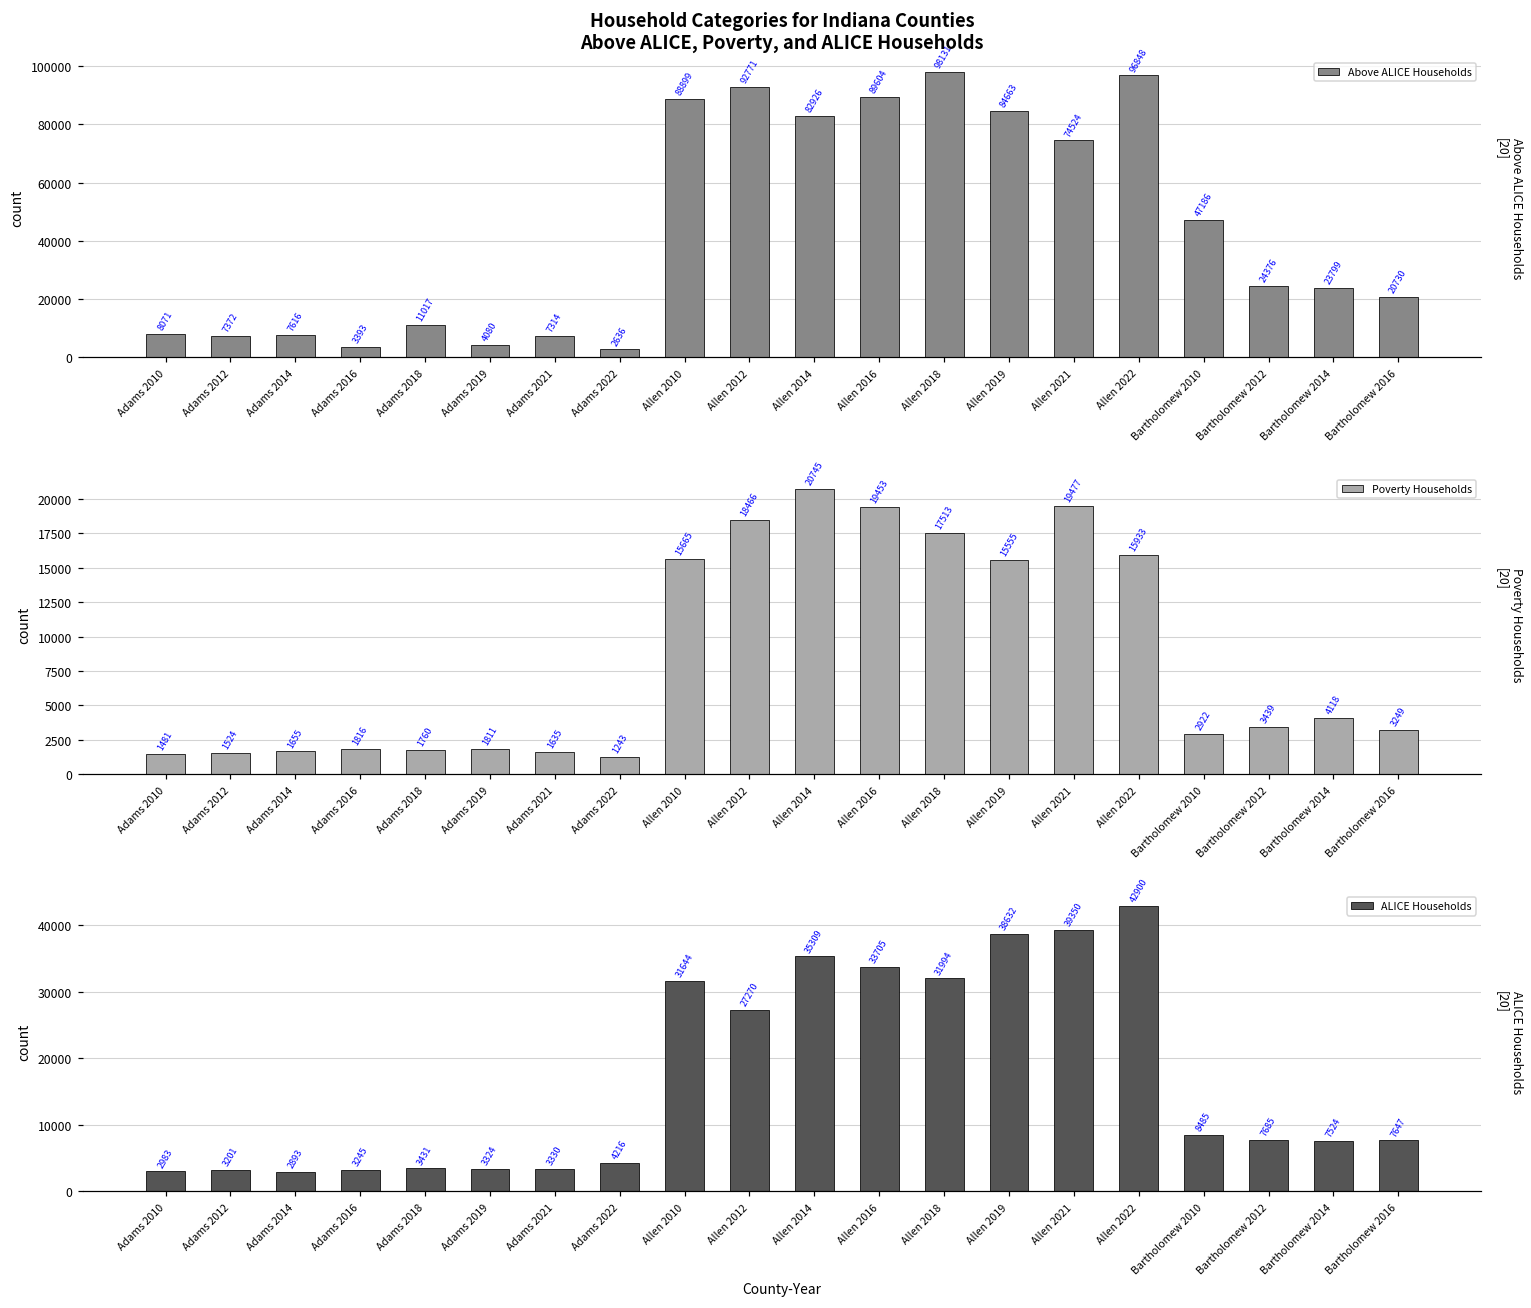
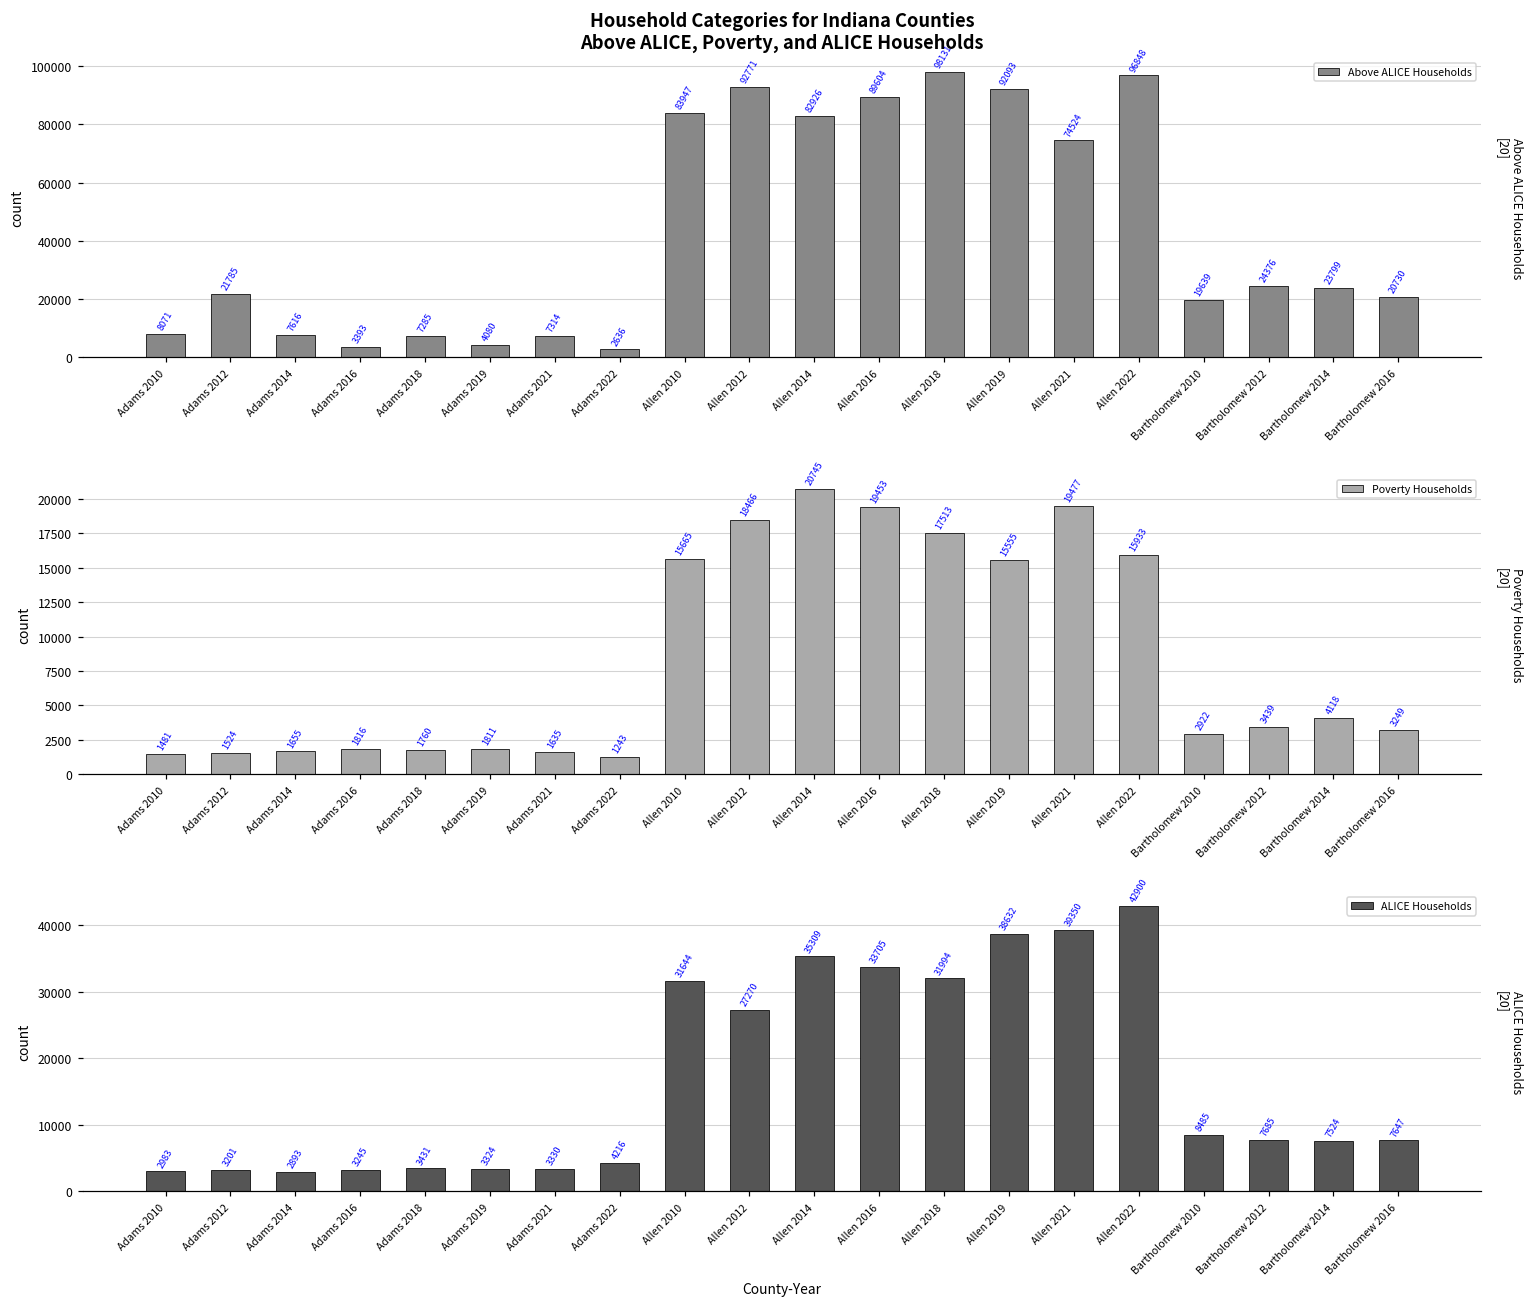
Household Categories for Indiana Counties Above ALICE, Poverty, and ALICE Households, Adams 2012: 7372 -> 21785
Household Categories for Indiana Counties Above ALICE, Poverty, and ALICE Households, Adams 2018: 11017 -> 7285
Household Categories for Indiana Counties Above ALICE, Poverty, and ALICE Households, Allen 2010: 88899 -> 83947
Household Categories for Indiana Counties Above ALICE, Poverty, and ALICE Households, Allen 2019: 84663 -> 92093
Household Categories for Indiana Counties Above ALICE, Poverty, and ALICE Households, Bartholomew 2010: 47186 -> 19639
